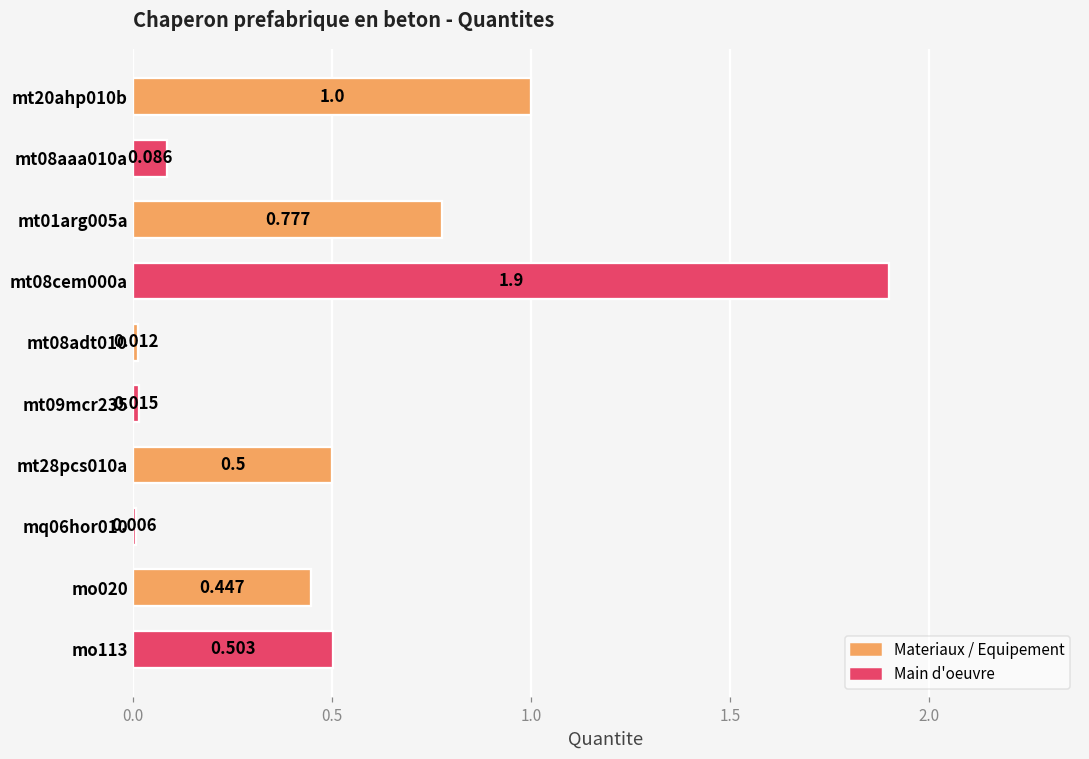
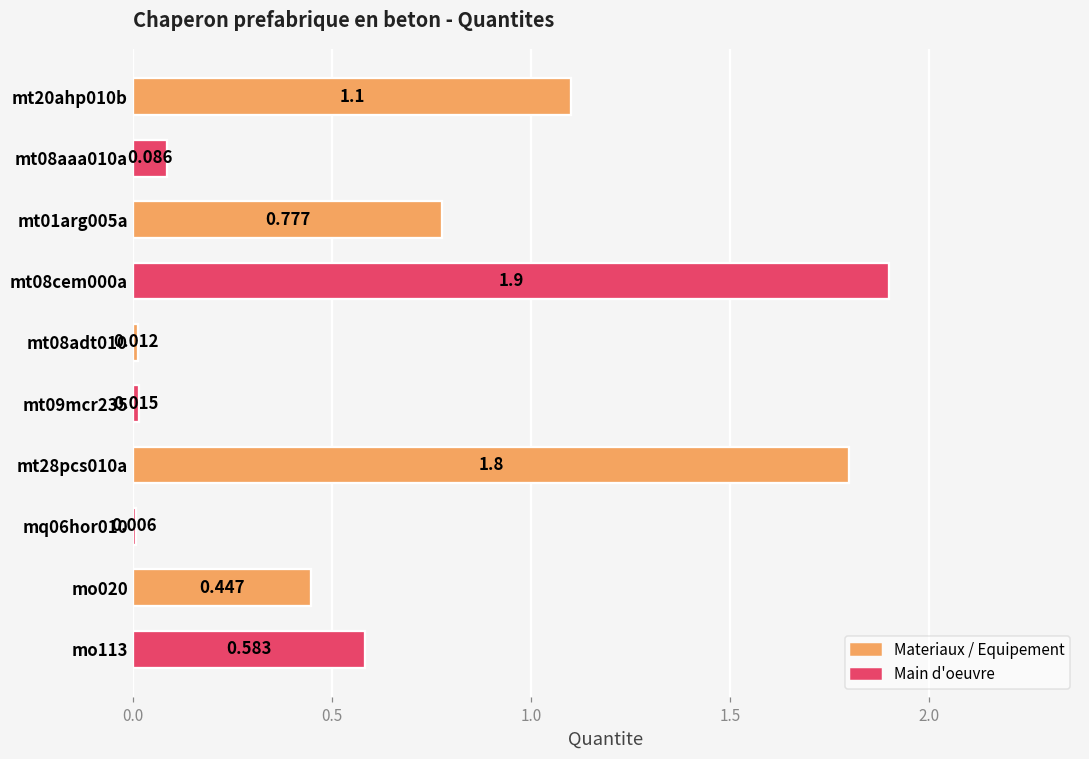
mt20ahp010b: 1.0 -> 1.1
mt28pcs010a: 0.5 -> 1.8
mo113: 0.503 -> 0.583
